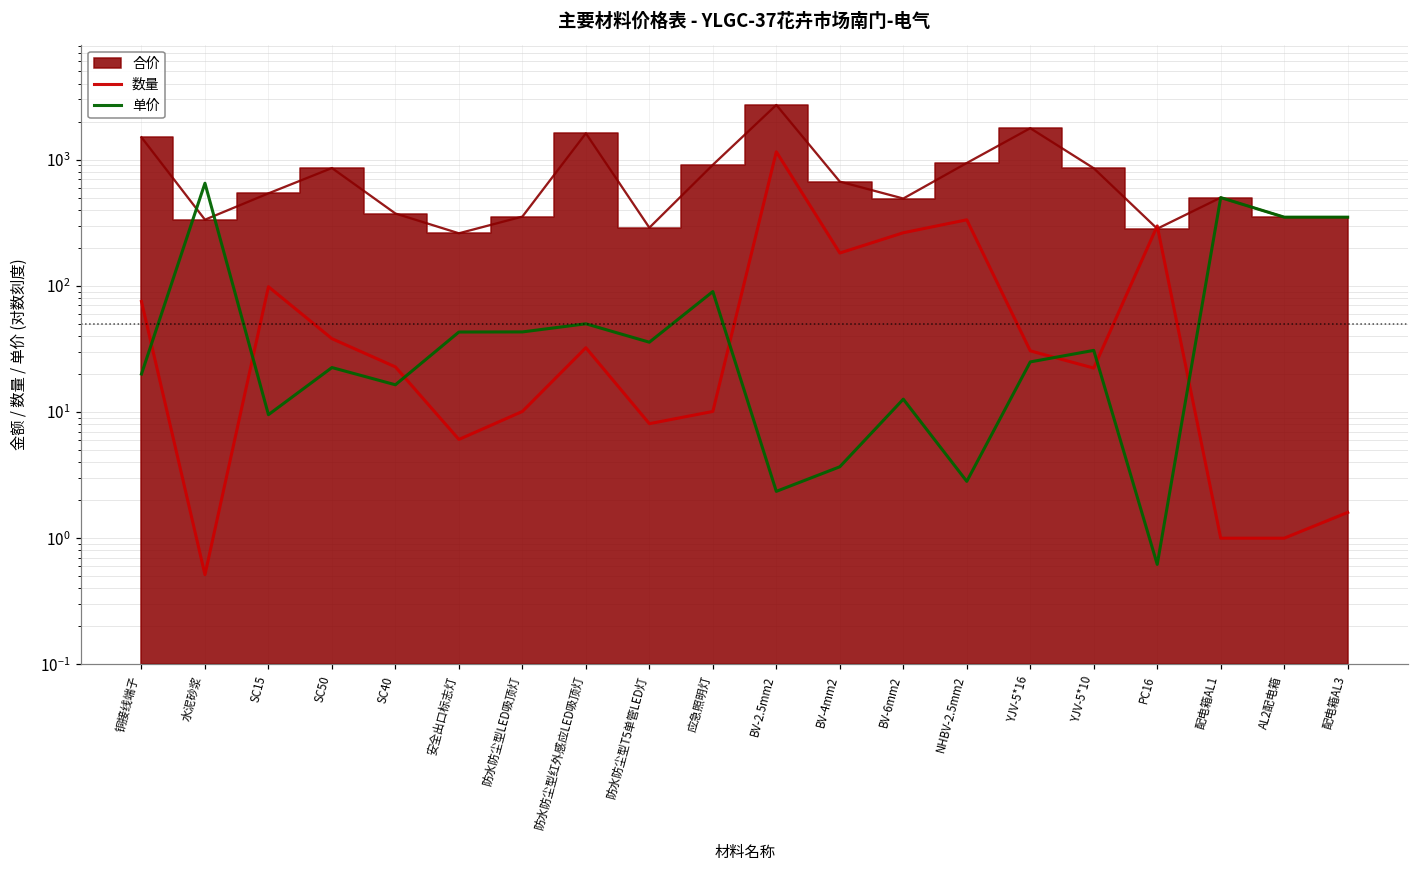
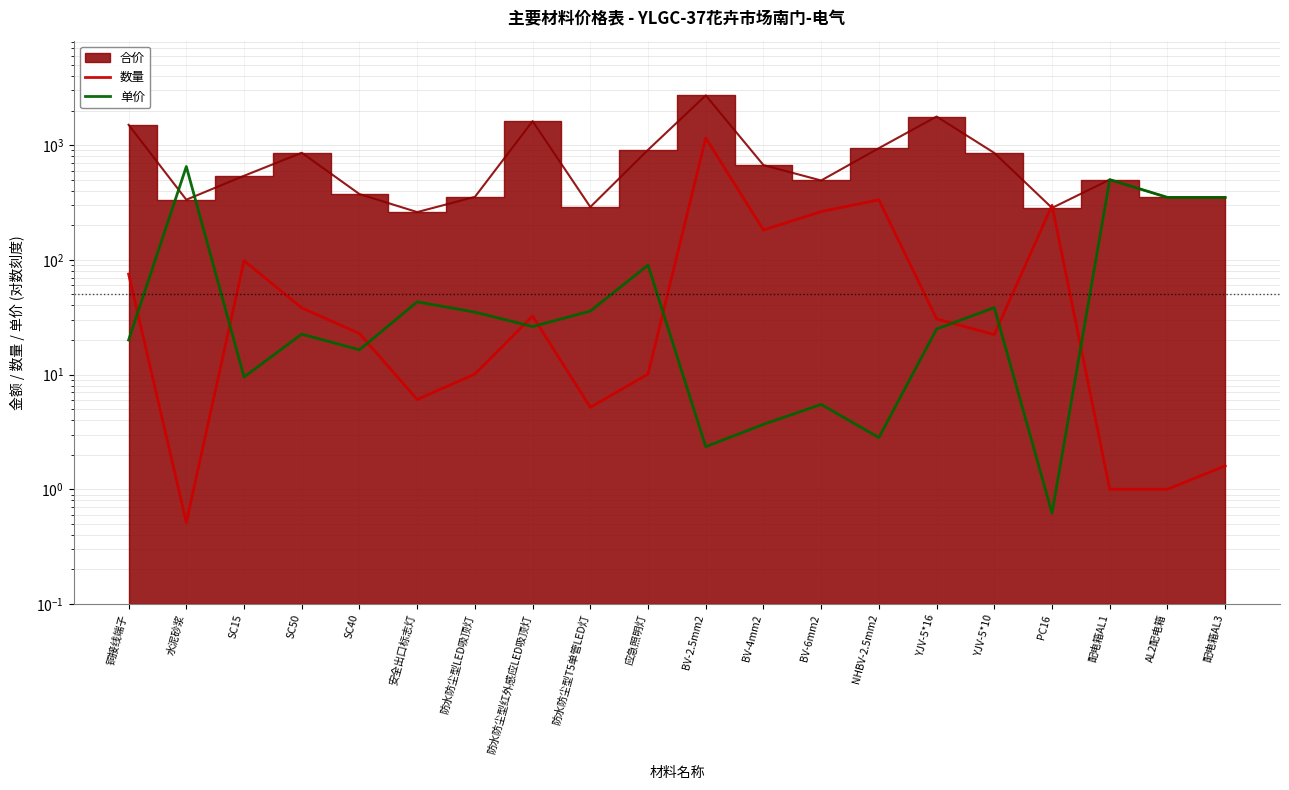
单价, 防水防尘型LED吸顶灯: 43 -> 35
单价, 防水防尘型红外感应LED吸顶灯: 50 -> 26
数量, 防水防尘型T5单管LED灯: 8 -> 5
单价, BV-6mm2: 13 -> 5
单价, YJV-5*10: 31 -> 38
